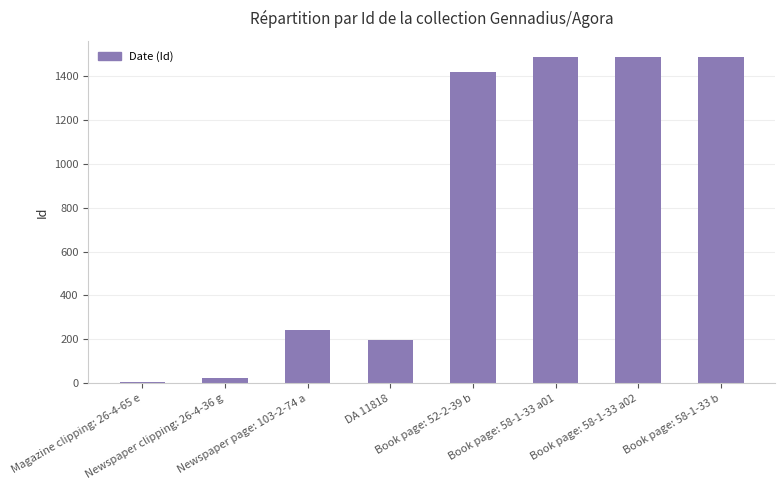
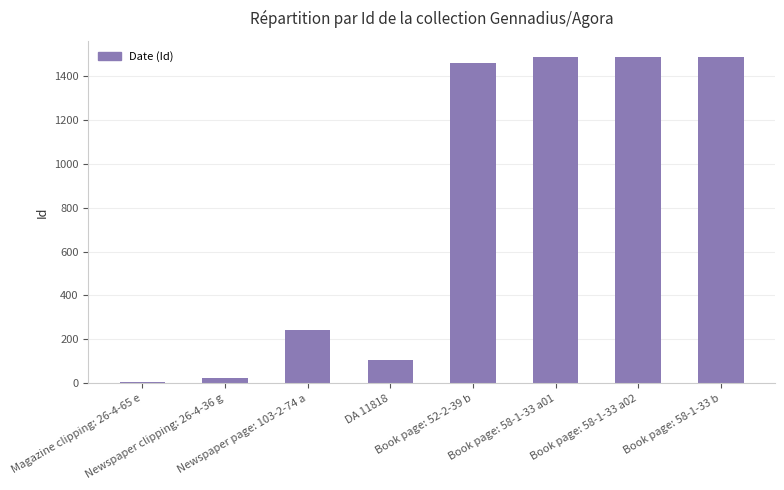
DA 11818: 200 -> 110
Book page: 52-2-39 b: 1420 -> 1460
